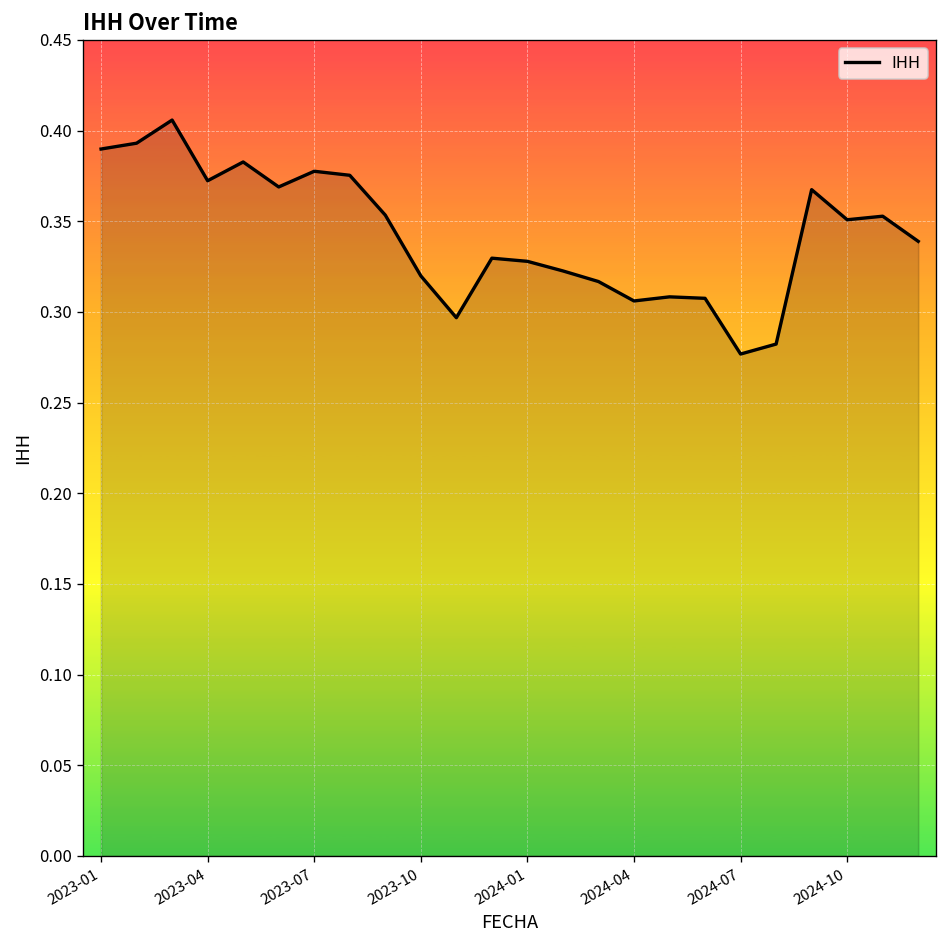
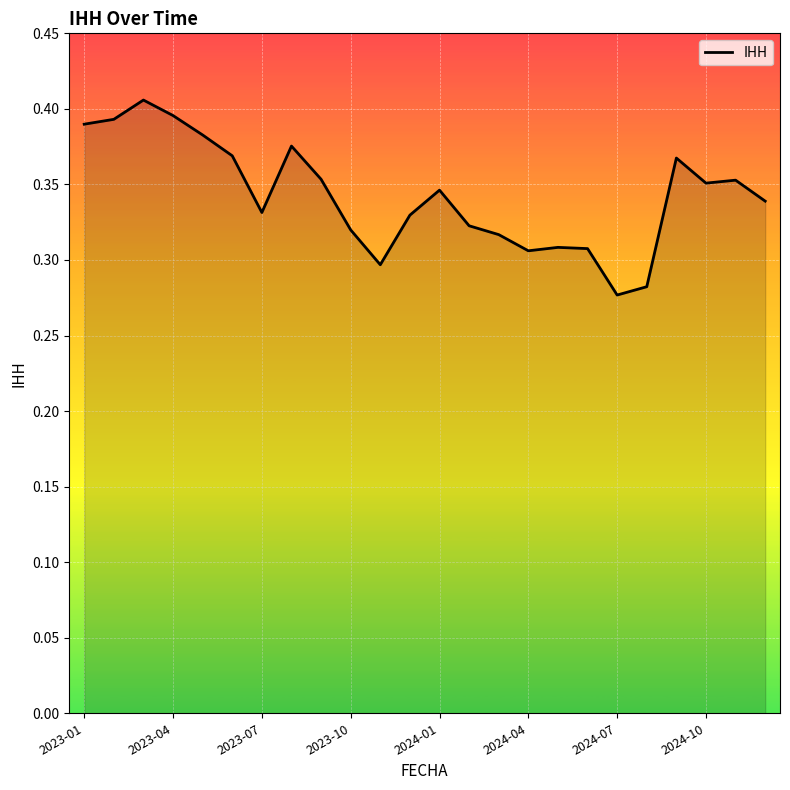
2023-04: 0.372 -> 0.396
2023-07: 0.378 -> 0.331
2024-01: 0.328 -> 0.346
